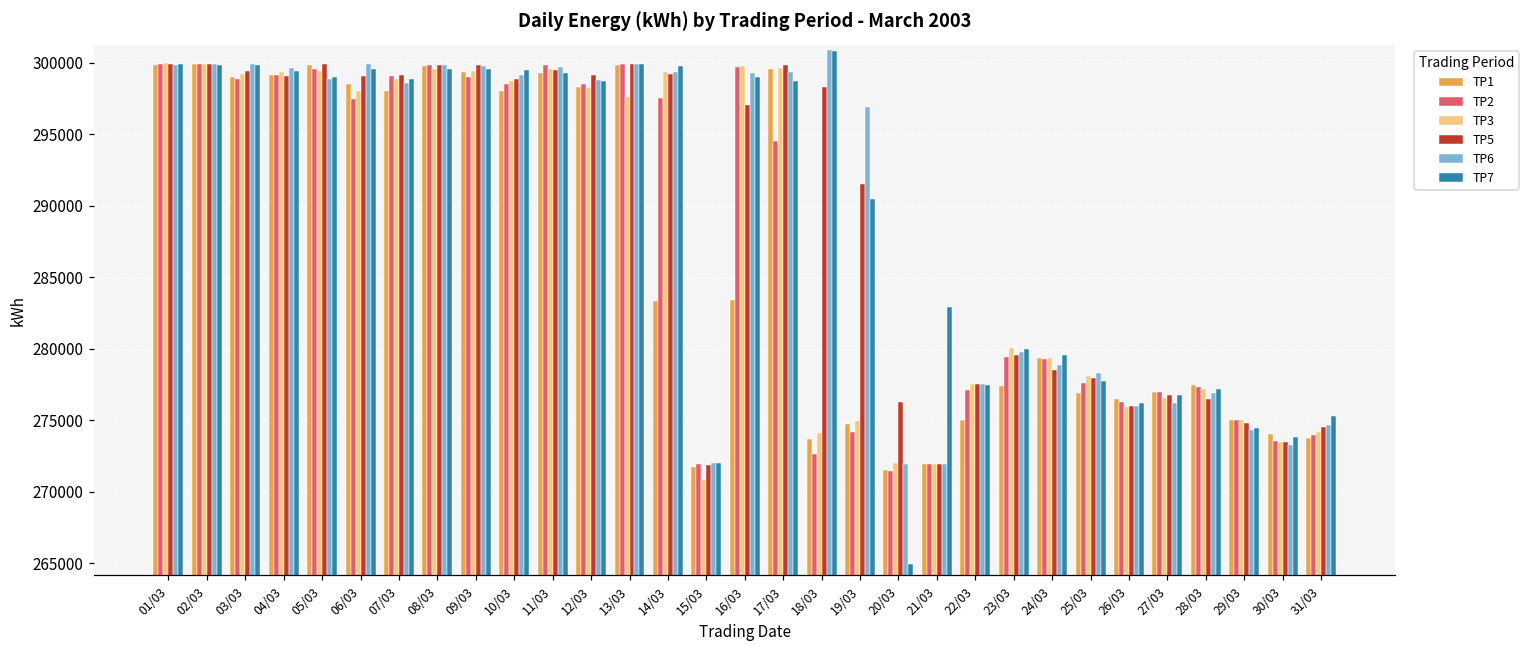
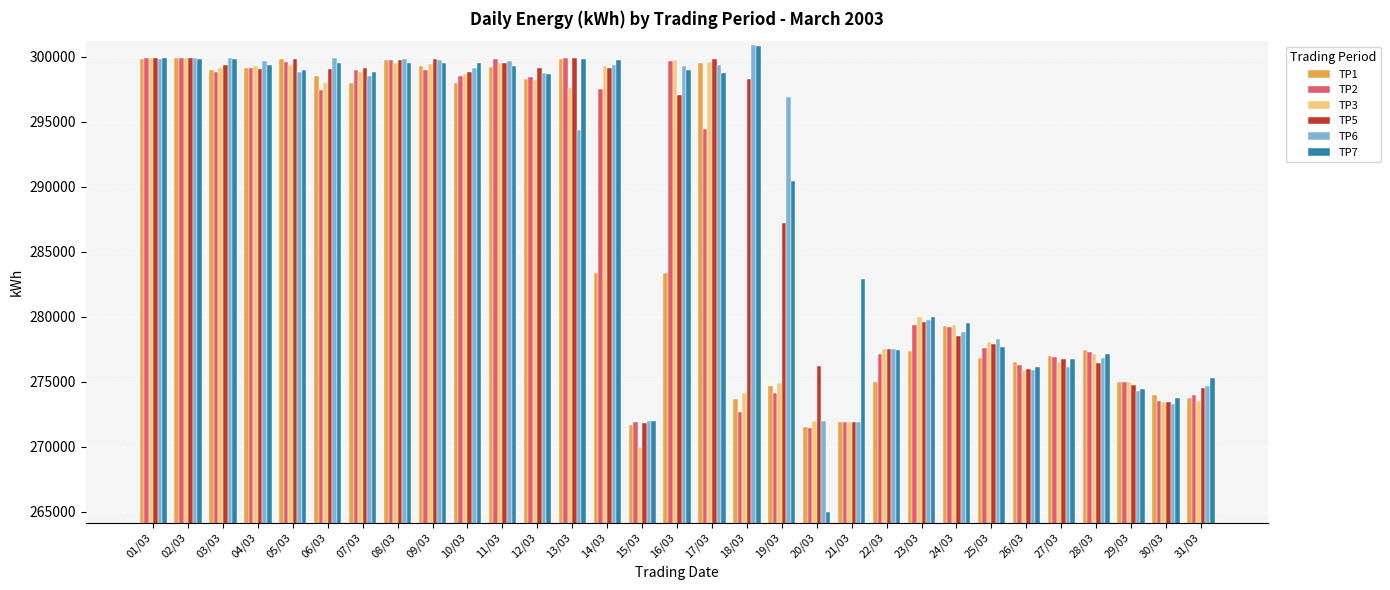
TP6, 13/03: 299900 -> 294400
TP3, 15/03: 270800 -> 270000
TP5, 19/03: 291500 -> 287200
TP3, 31/03: 274200 -> 273500
